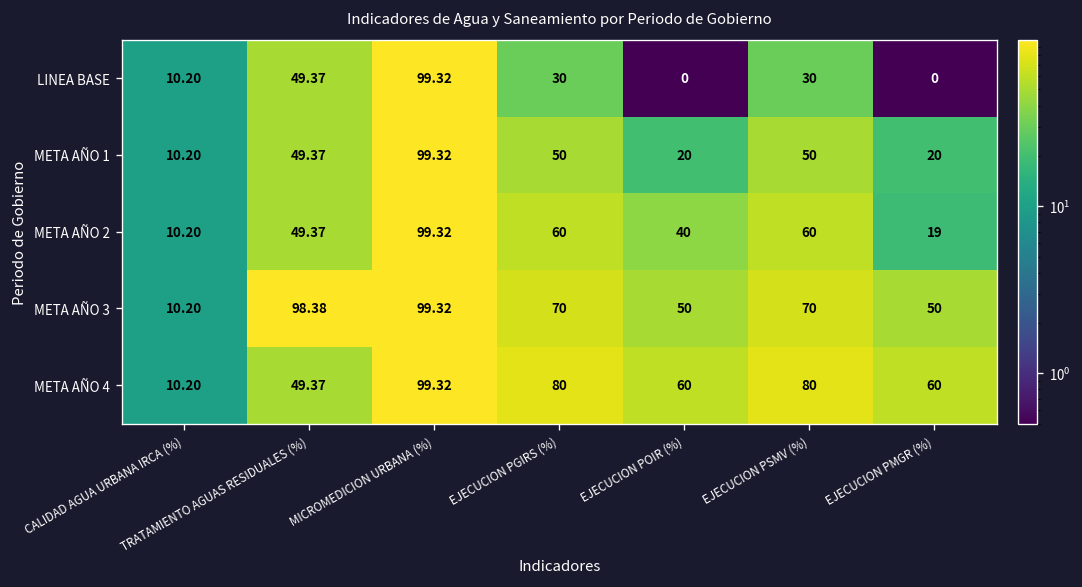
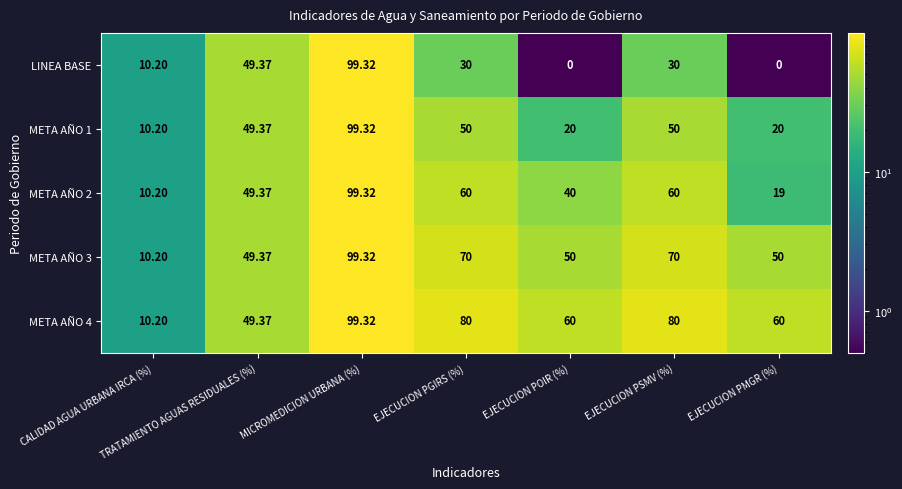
META AÑO 3, TRATAMIENTO AGUAS RESIDUALES (%): 98.38 -> 49.37
